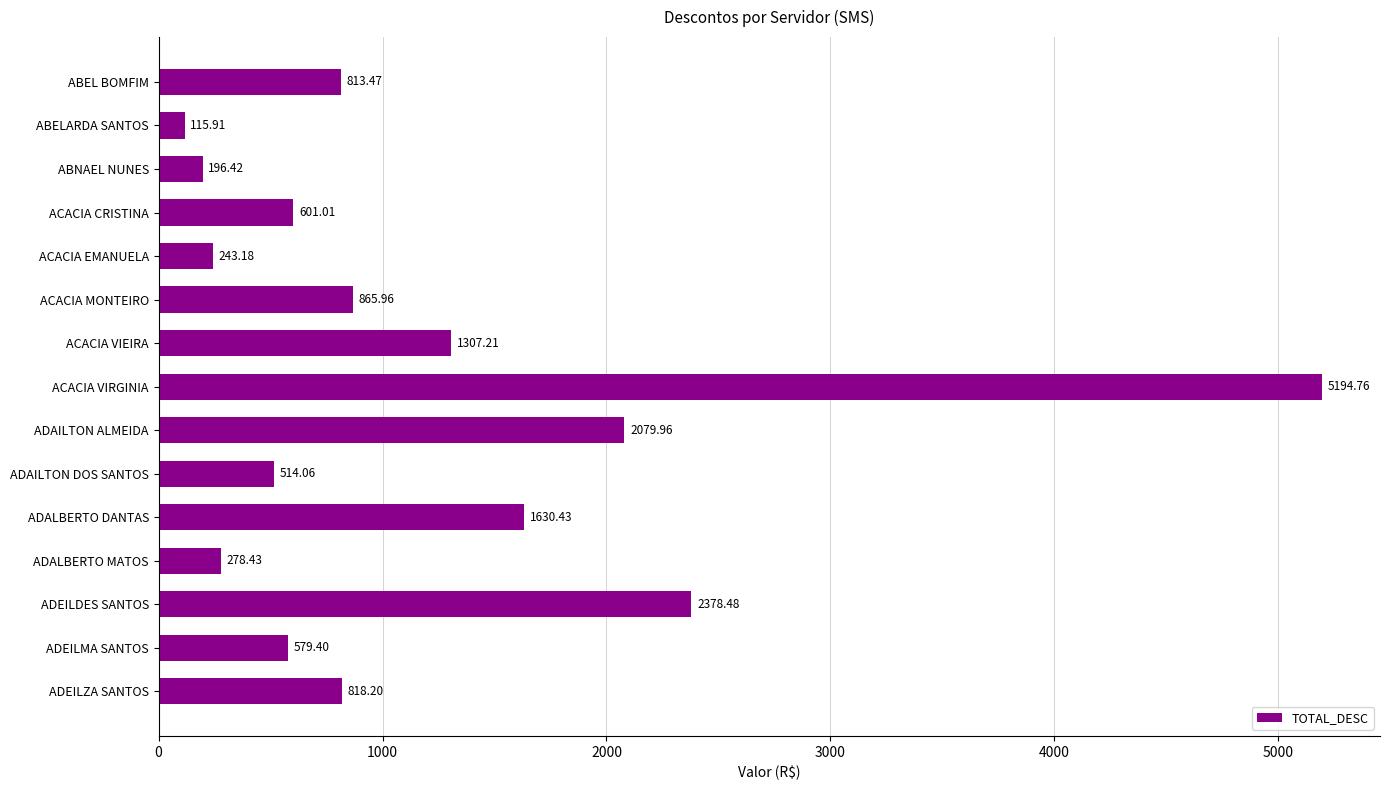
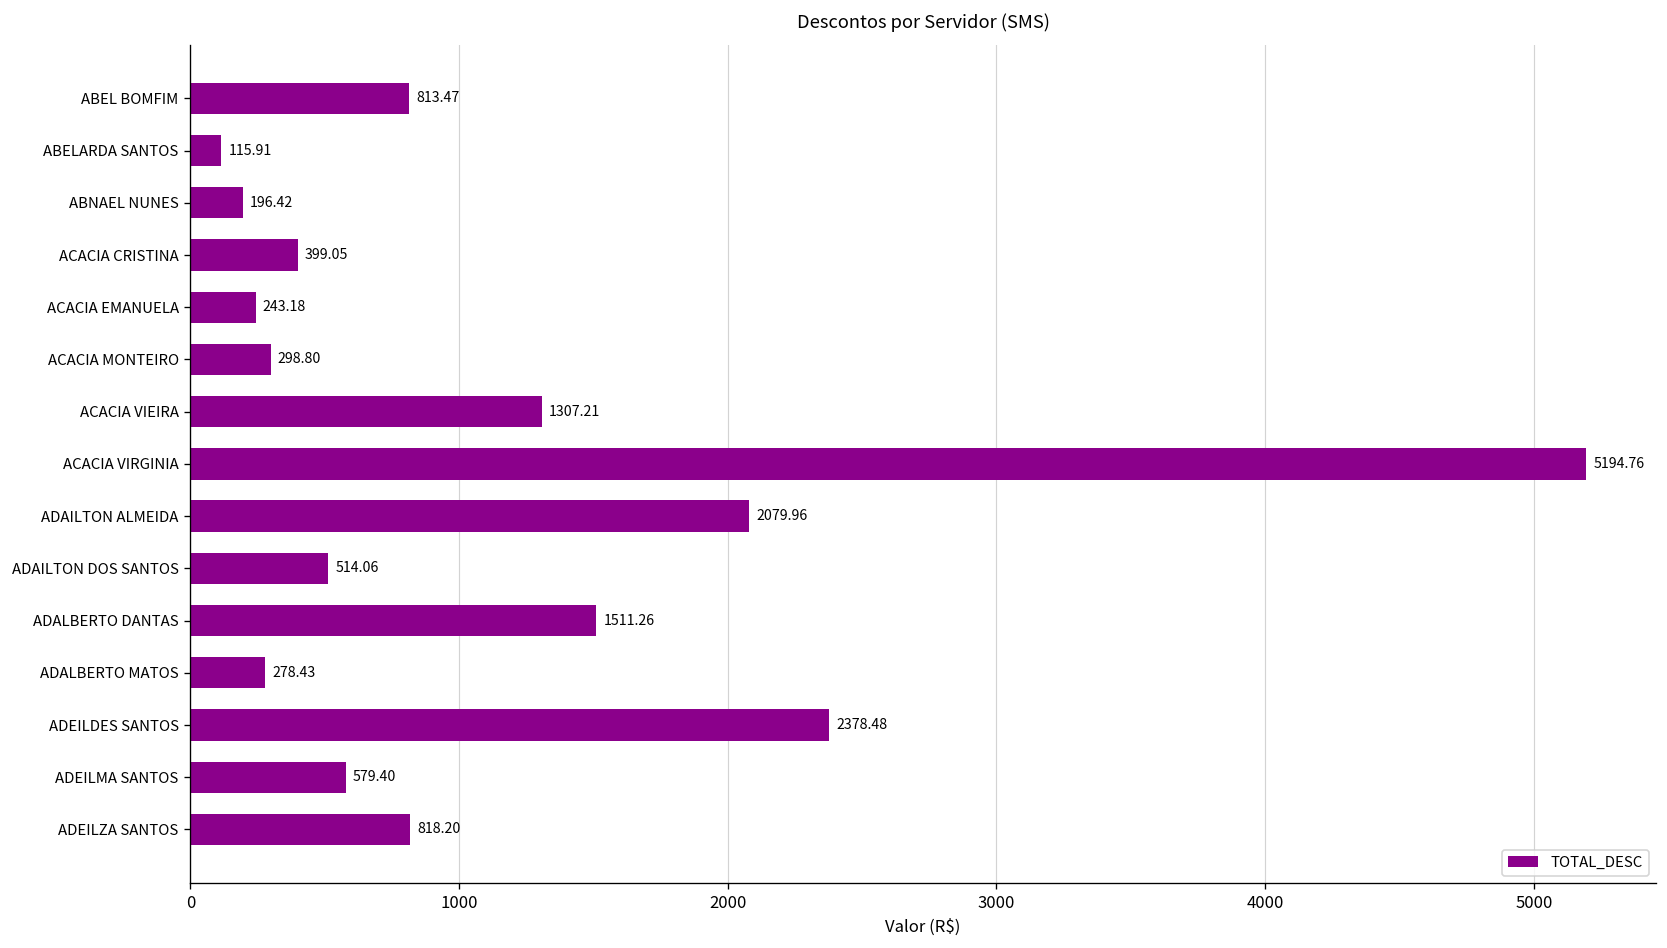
ACACIA CRISTINA: 601.01 -> 399.05
ACACIA MONTEIRO: 865.96 -> 298.80
ADALBERTO DANTAS: 1630.43 -> 1511.26
